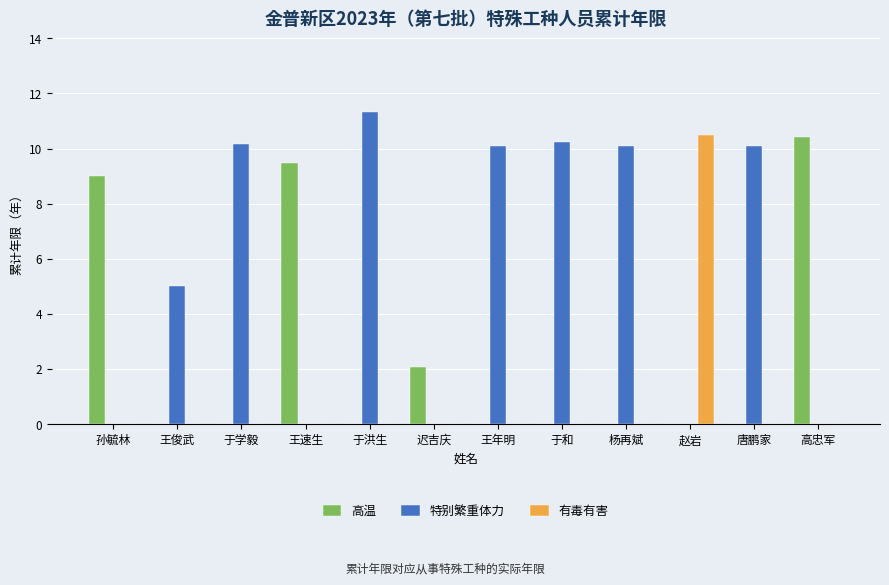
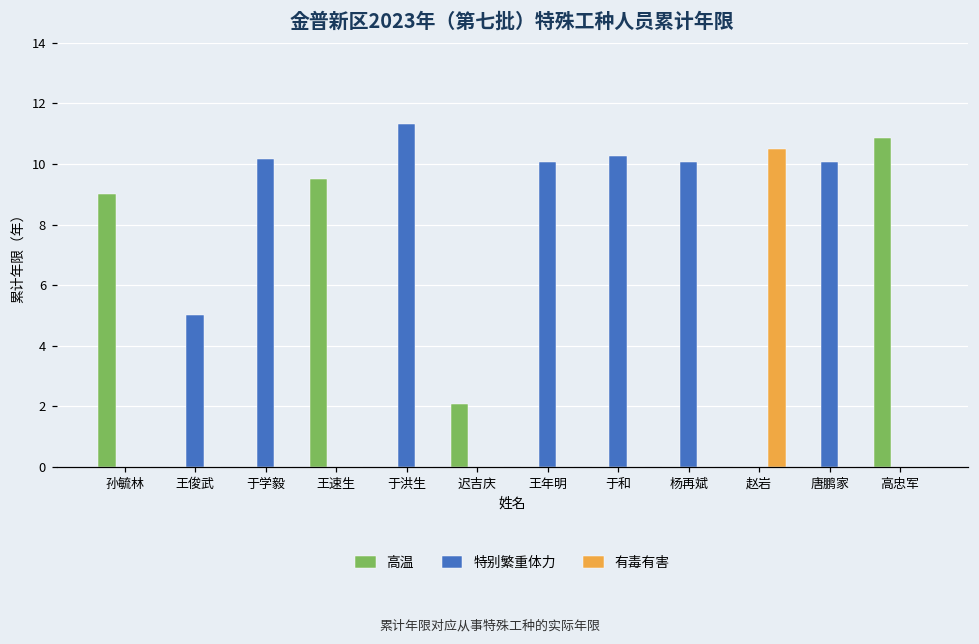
高温, 高忠军: 10.4 -> 10.9
